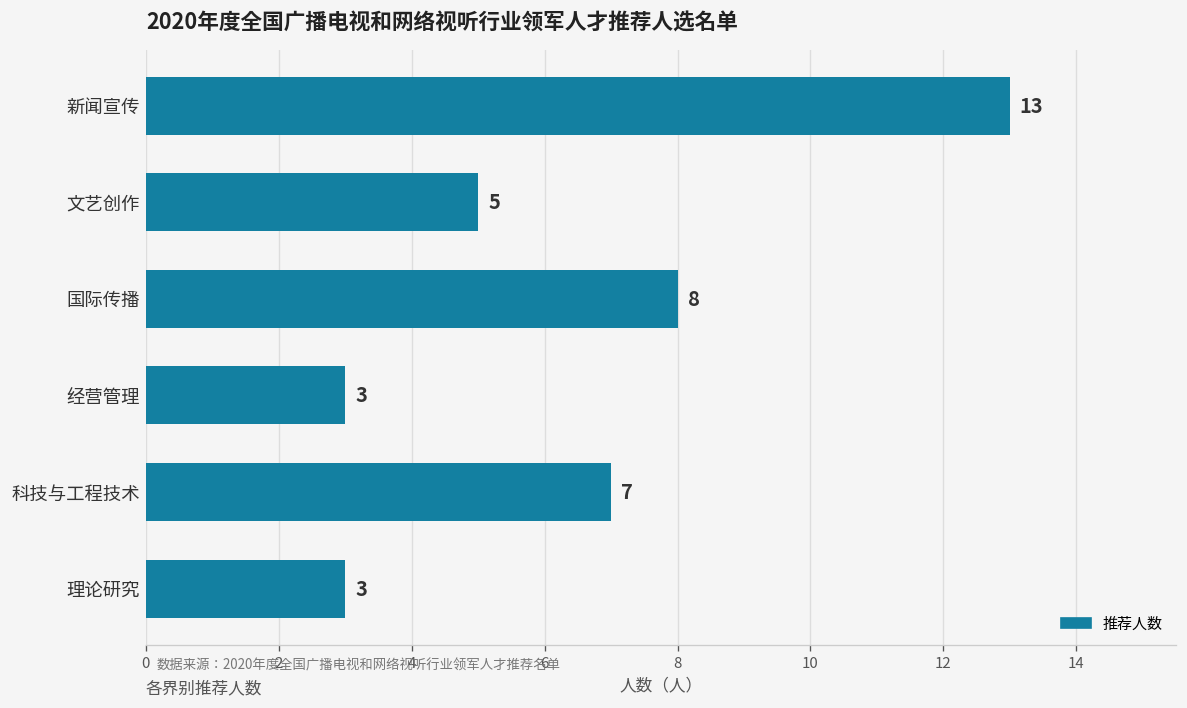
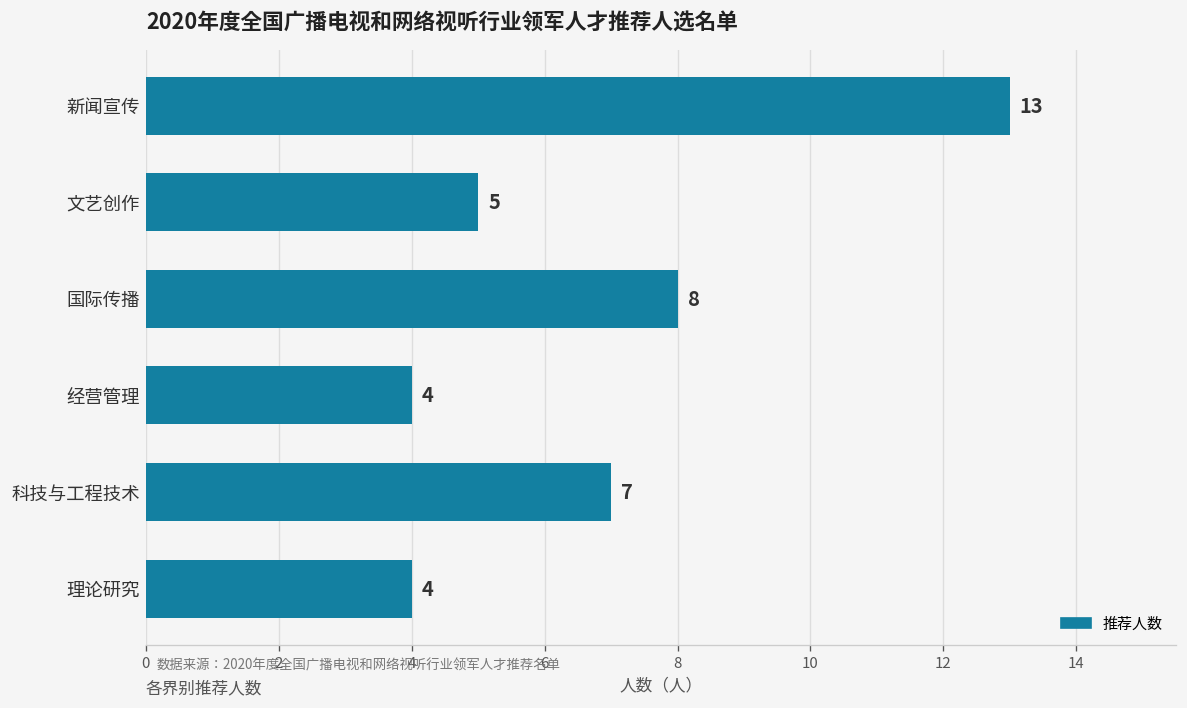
经营管理: 3 -> 4
理论研究: 3 -> 4
